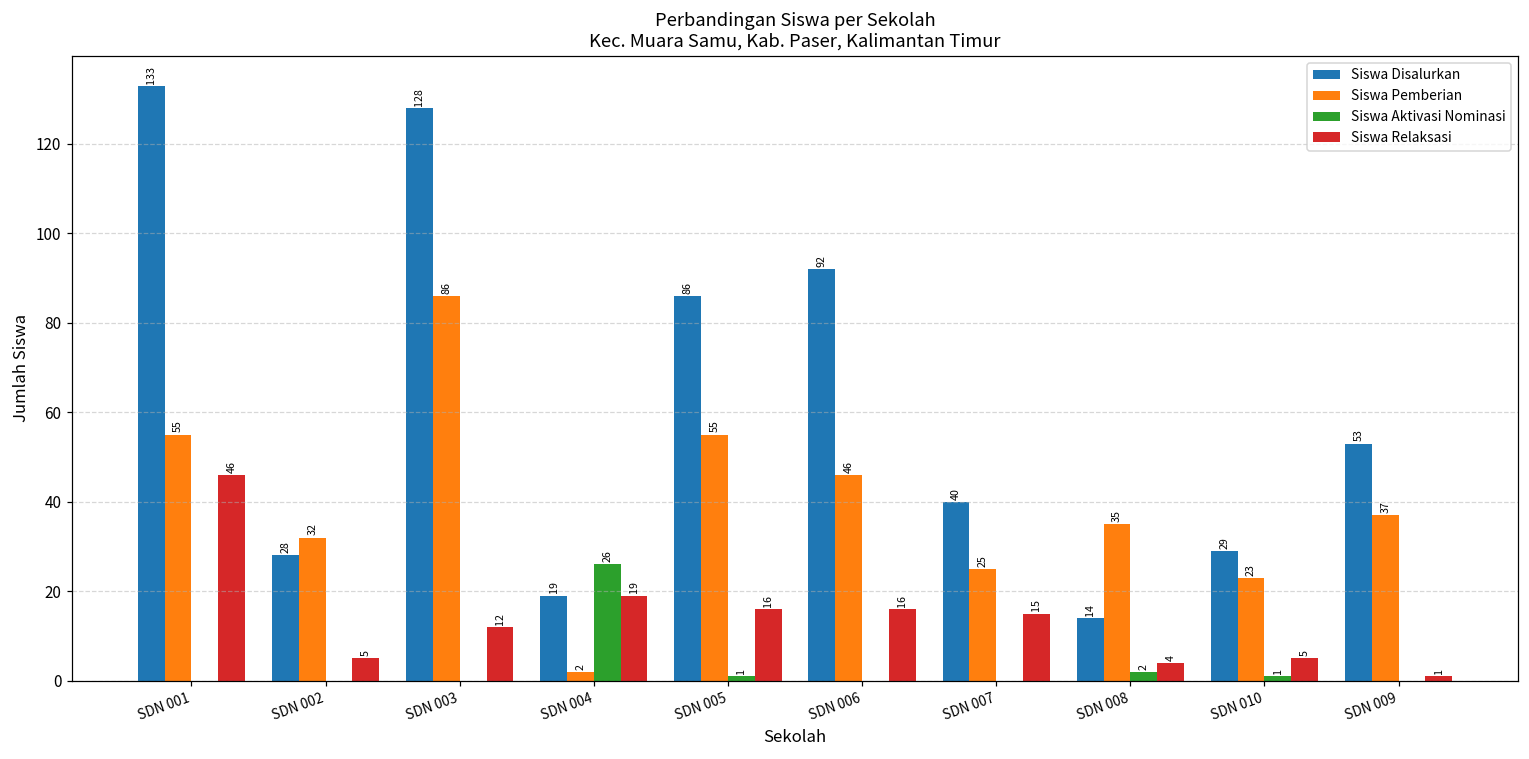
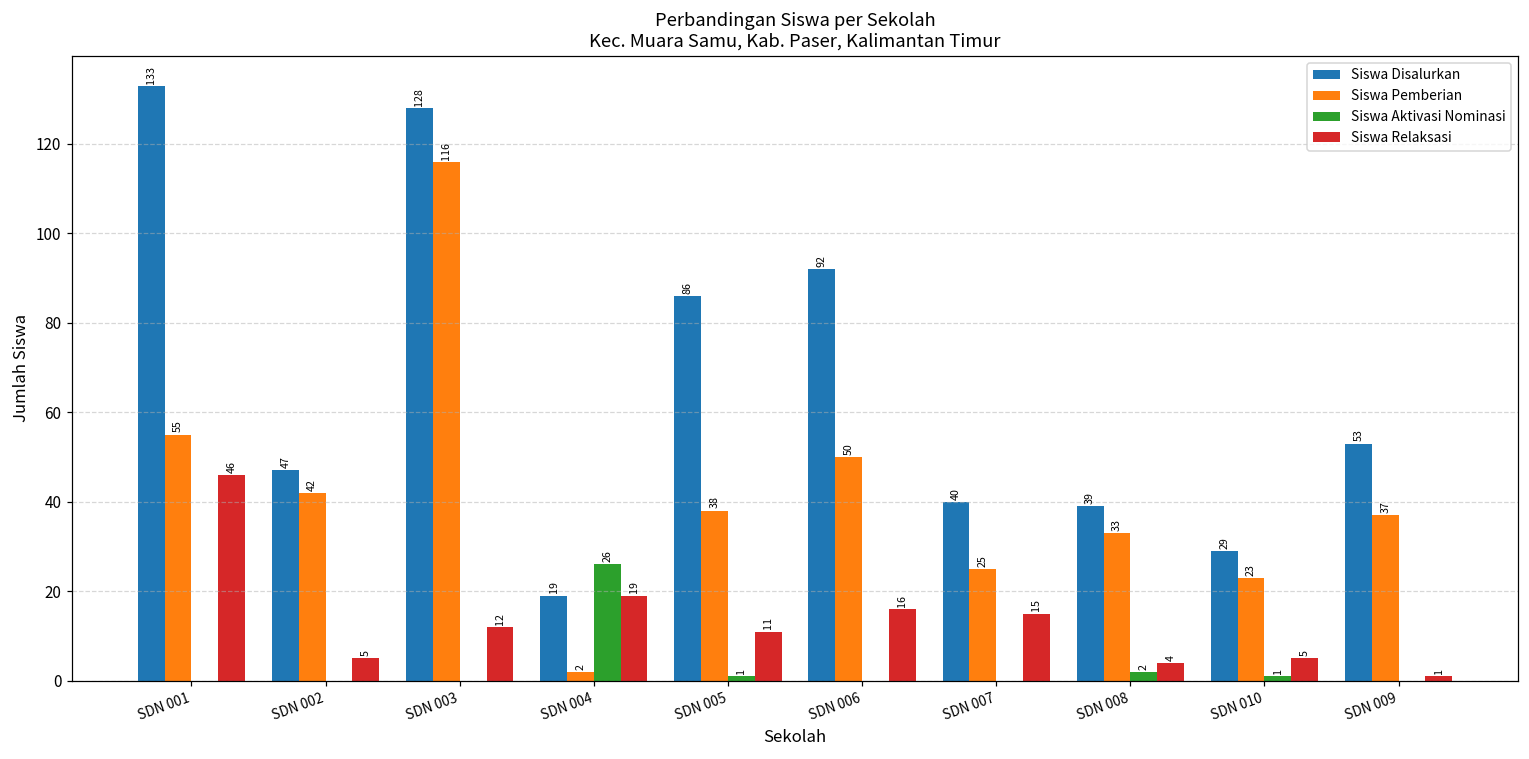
Siswa Disalurkan, SDN 002: 28 -> 47
Siswa Pemberian, SDN 002: 32 -> 42
Siswa Pemberian, SDN 003: 86 -> 116
Siswa Pemberian, SDN 005: 55 -> 38
Siswa Relaksasi, SDN 005: 16 -> 11
Siswa Pemberian, SDN 006: 46 -> 50
Siswa Disalurkan, SDN 008: 14 -> 39
Siswa Pemberian, SDN 008: 35 -> 33
